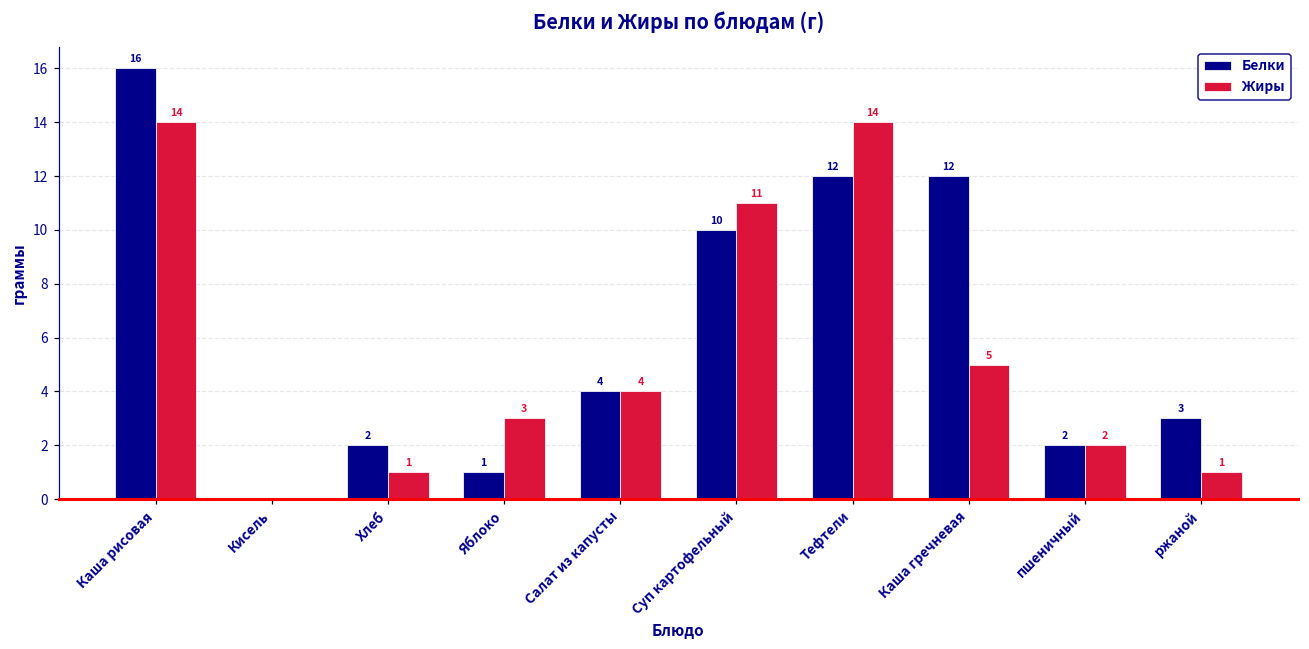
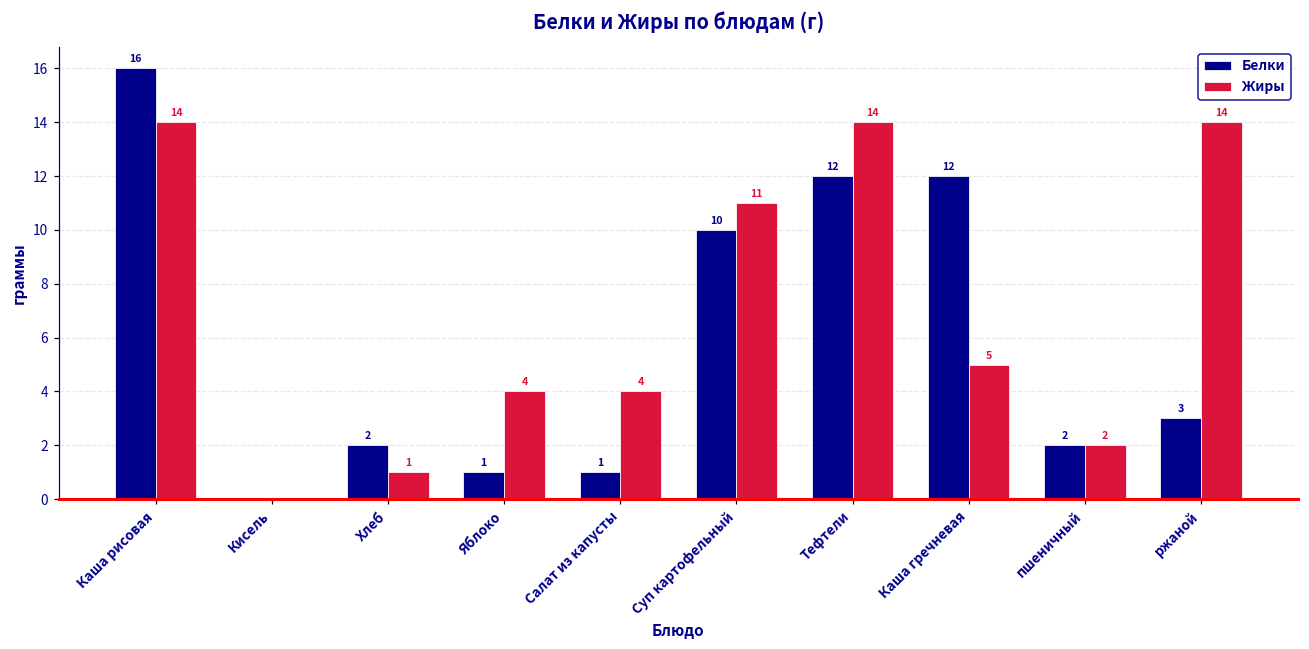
Жиры, Яблоко: 3 -> 4
Белки, Салат из капусты: 4 -> 1
Жиры, ржаной: 1 -> 14
